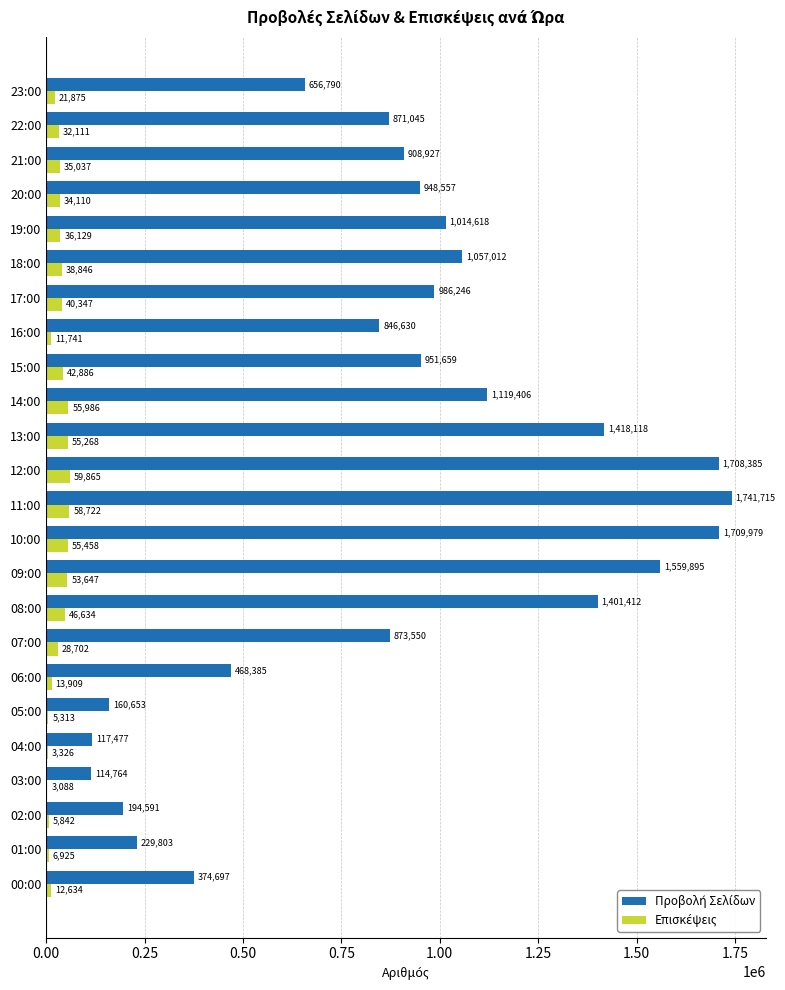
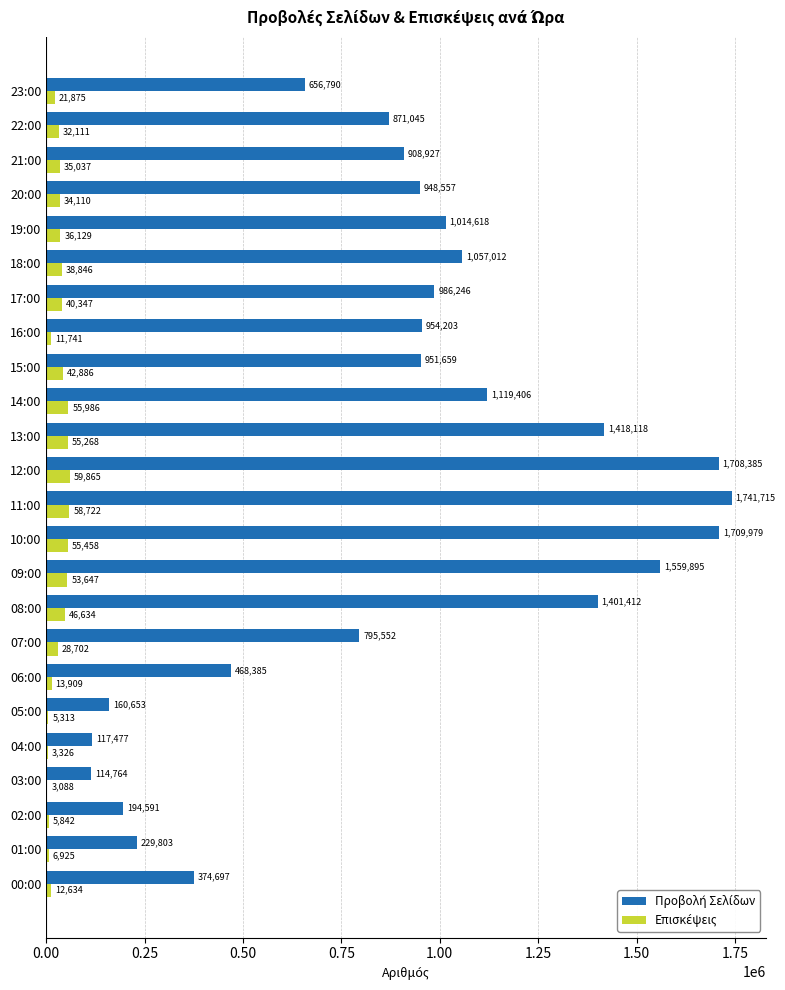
Προβολή Σελίδων, 16:00: 846,630 -> 954,203
Προβολή Σελίδων, 07:00: 873,550 -> 795,552
